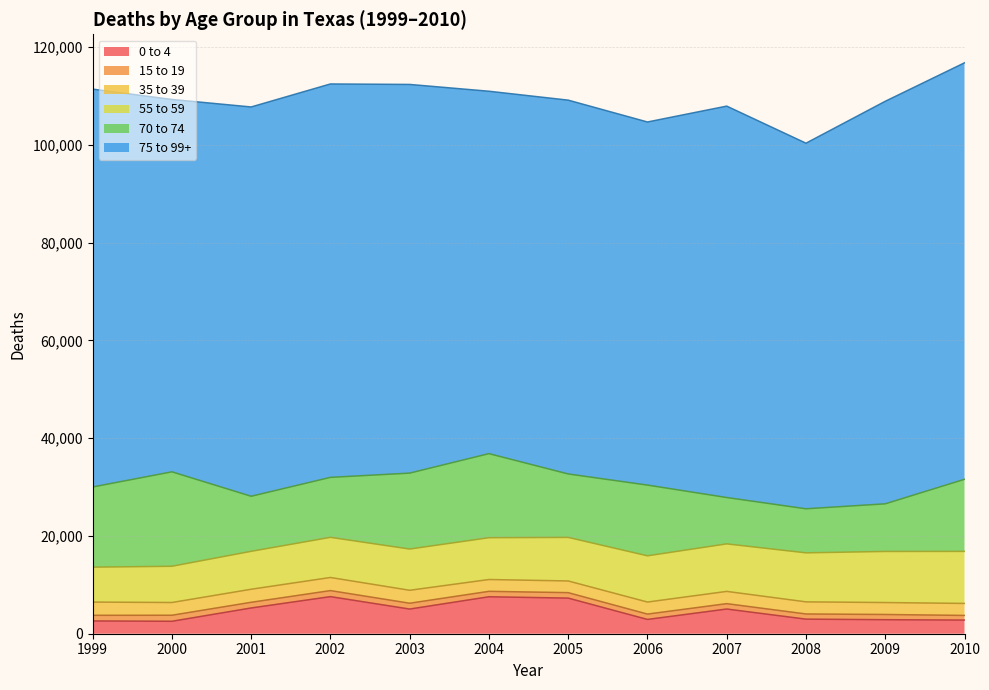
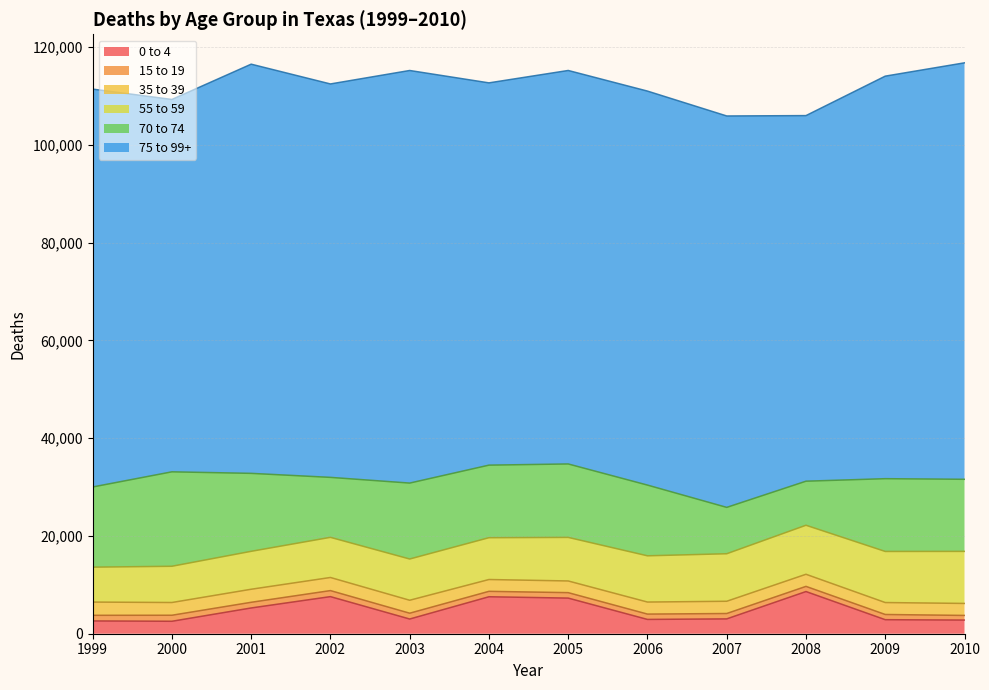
70 to 74, 2001: 11,000 -> 16,000
75 to 99+, 2001: 80,000 -> 84,000
0 to 4, 2003: 5,000 -> 3,000
75 to 99+, 2003: 79,000 -> 84,000
70 to 74, 2004: 17,000 -> 15,000
75 to 99+, 2004: 74,000 -> 78,000
70 to 74, 2005: 13,000 -> 15,000
75 to 99+, 2005: 76,000 -> 80,000
75 to 99+, 2006: 74,000 -> 81,000
0 to 4, 2007: 5,000 -> 3,000
0 to 4, 2008: 3,000 -> 9,000
70 to 74, 2009: 10,000 -> 15,000
